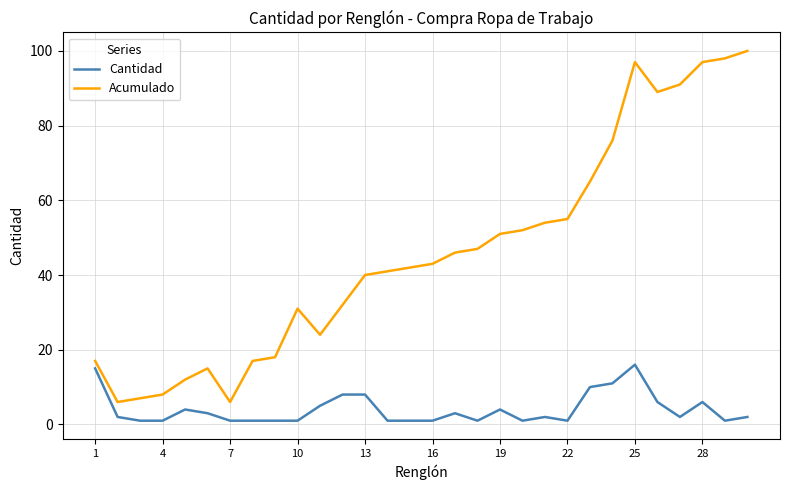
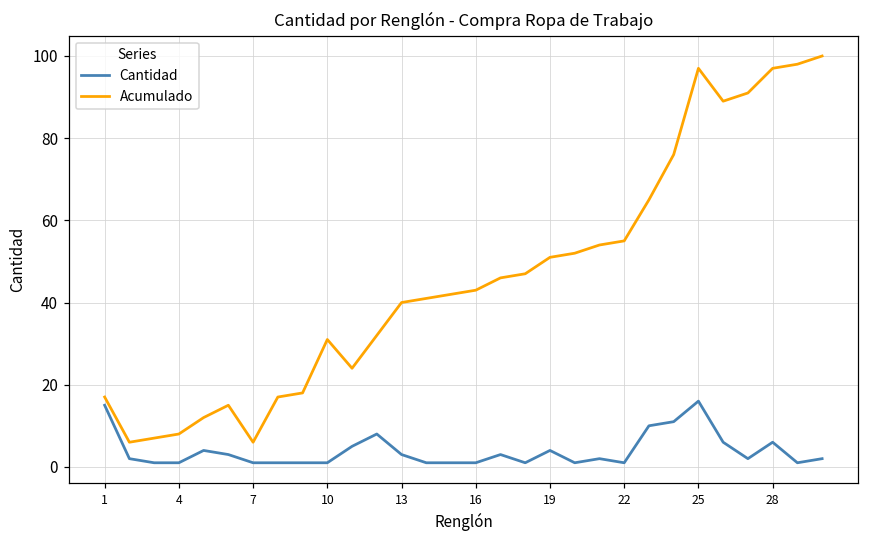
Cantidad, 13: 8 -> 3
